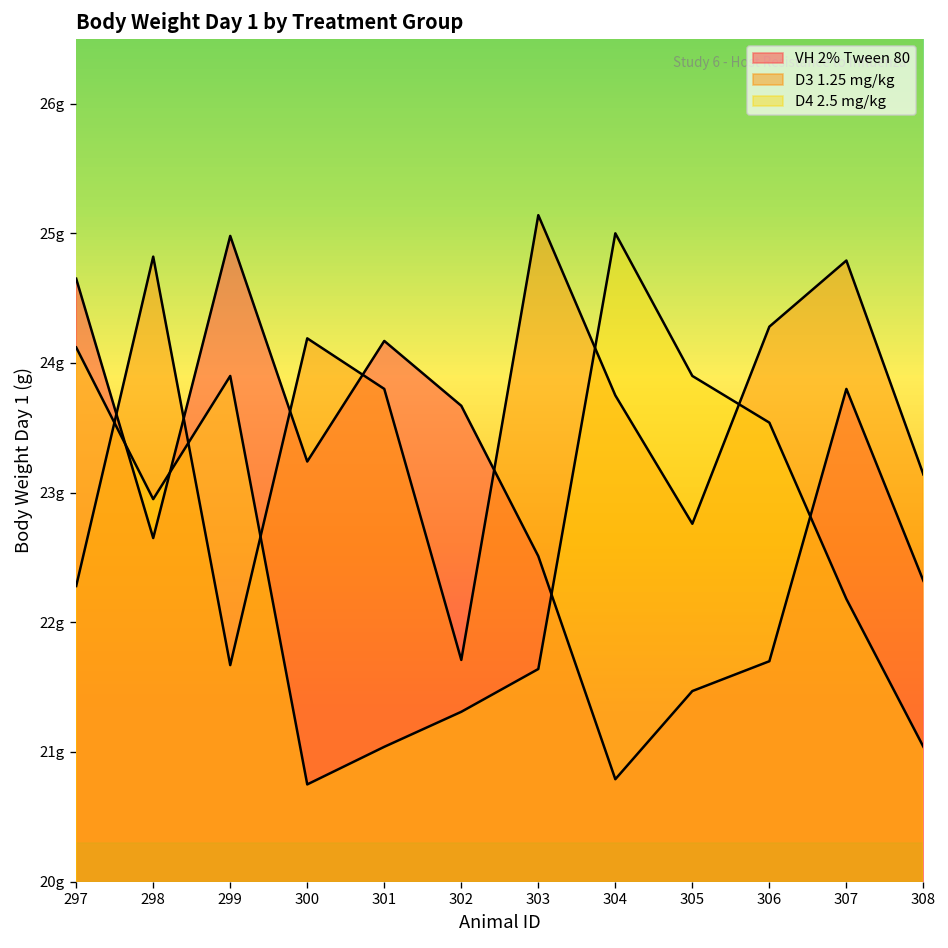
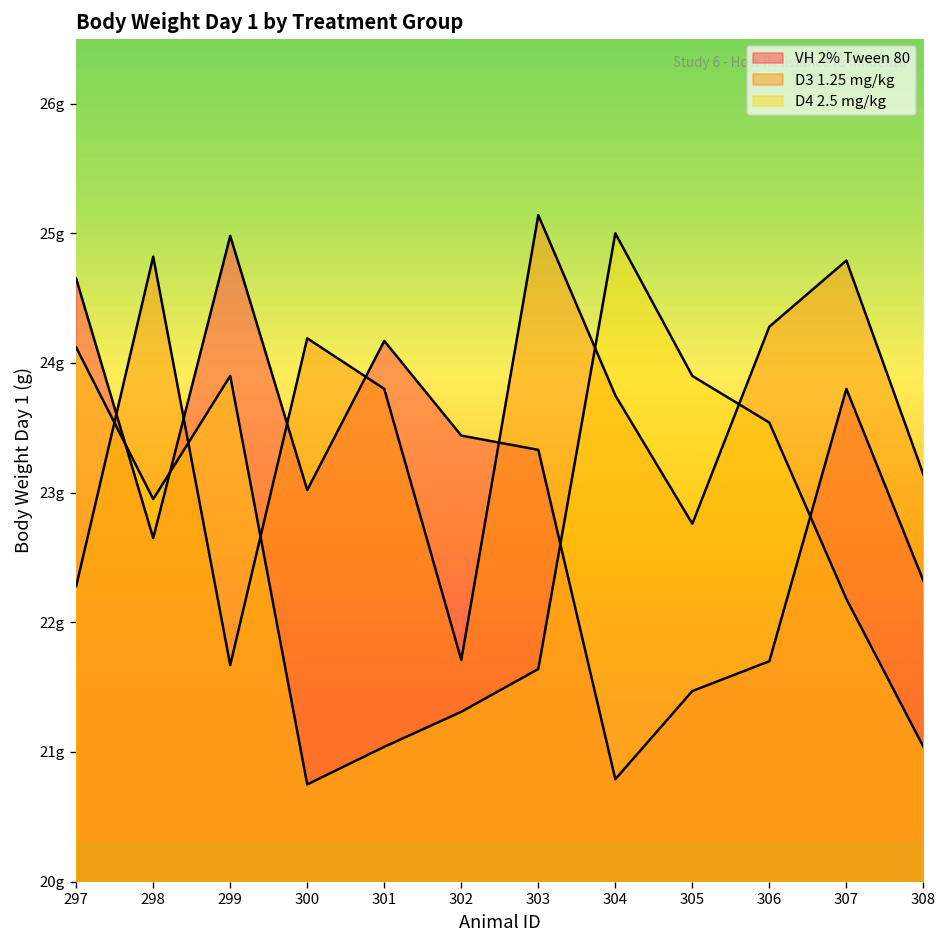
VH 2% Tween 80, 300: 23.24g -> 23.02g
VH 2% Tween 80, 302: 23.67g -> 23.44g
VH 2% Tween 80, 303: 22.51g -> 23.33g
